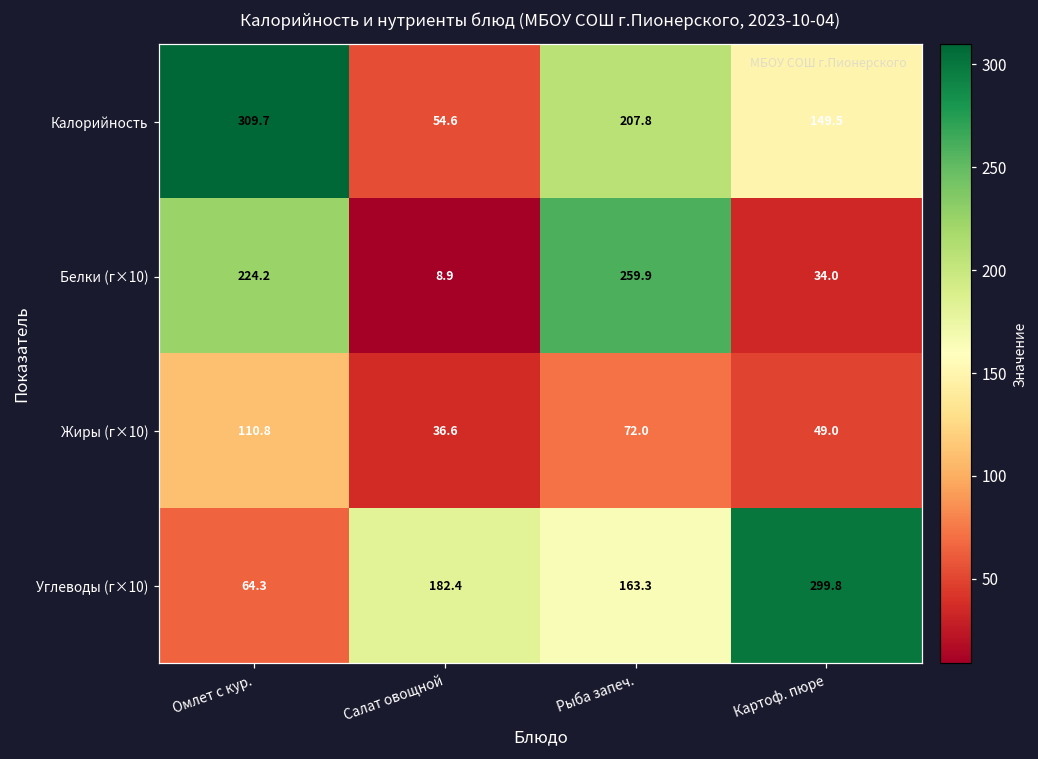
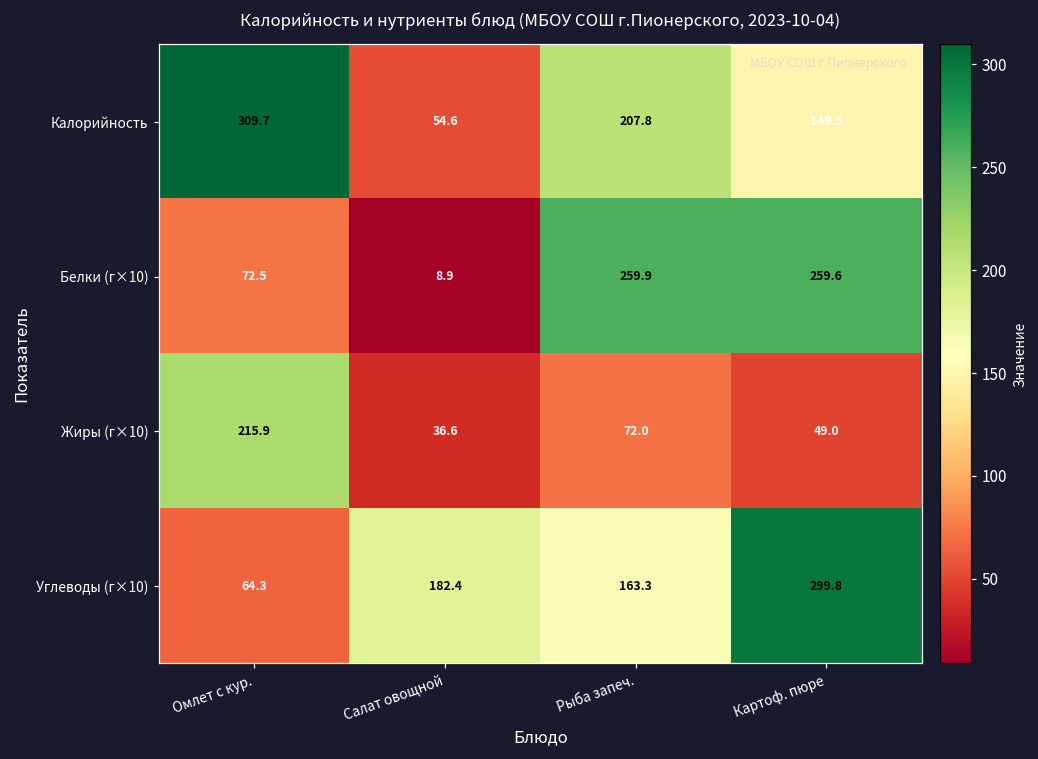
Белки (г×10), Омлет с кур.: 224.2 -> 72.5
Белки (г×10), Картоф. пюре: 34.0 -> 259.6
Жиры (г×10), Омлет с кур.: 110.8 -> 215.9
